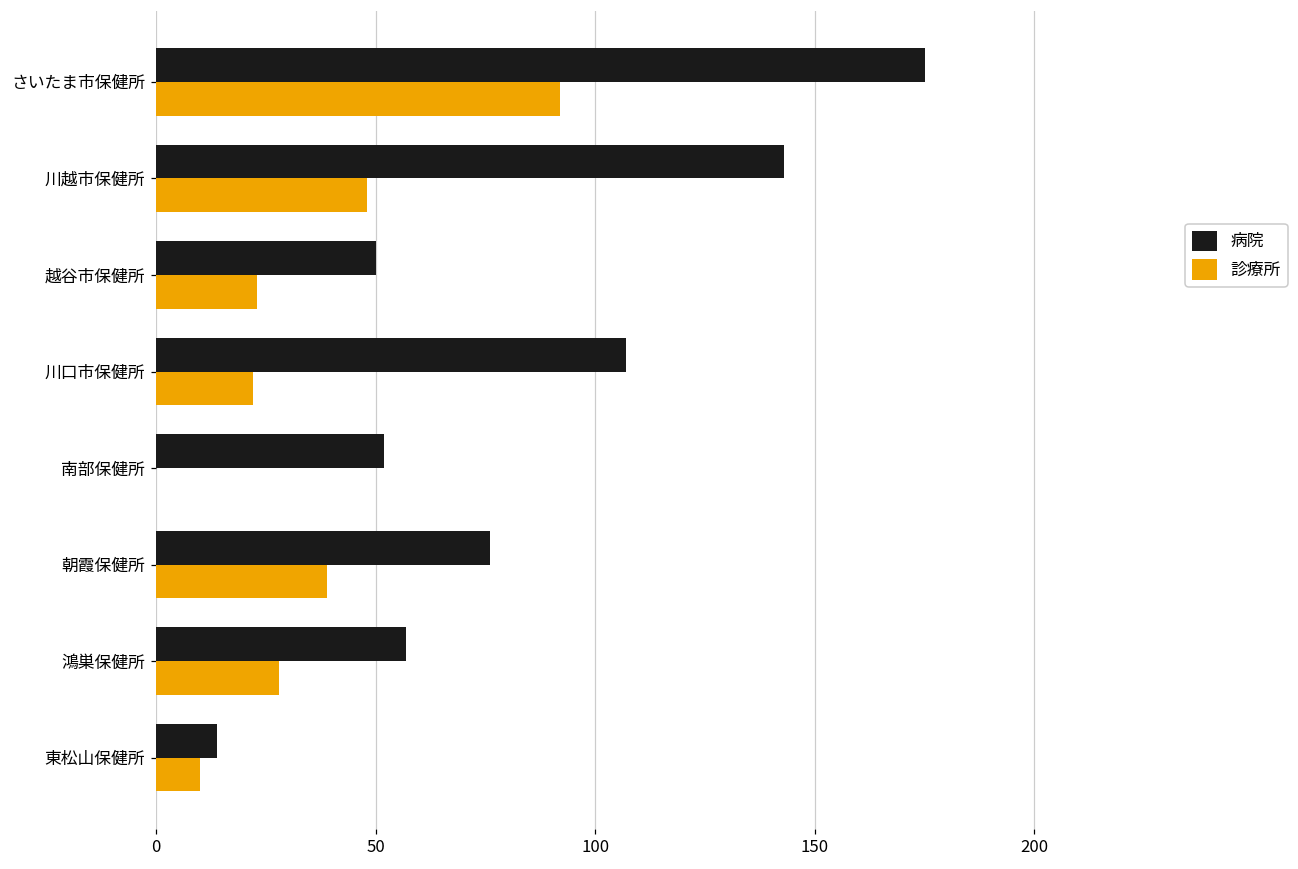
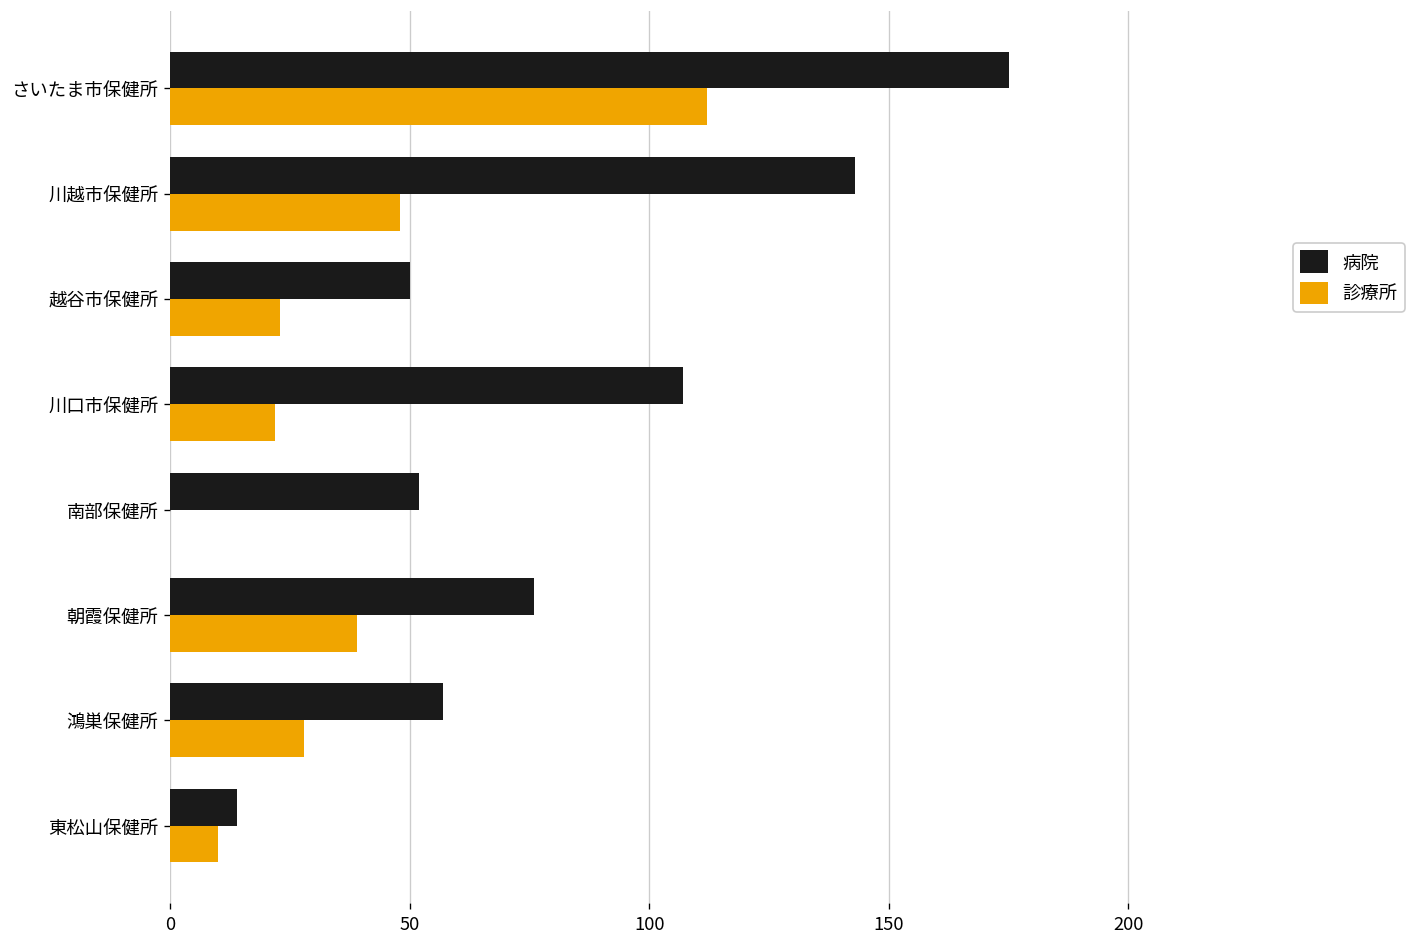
診療所, さいたま市保健所: 92 -> 112
